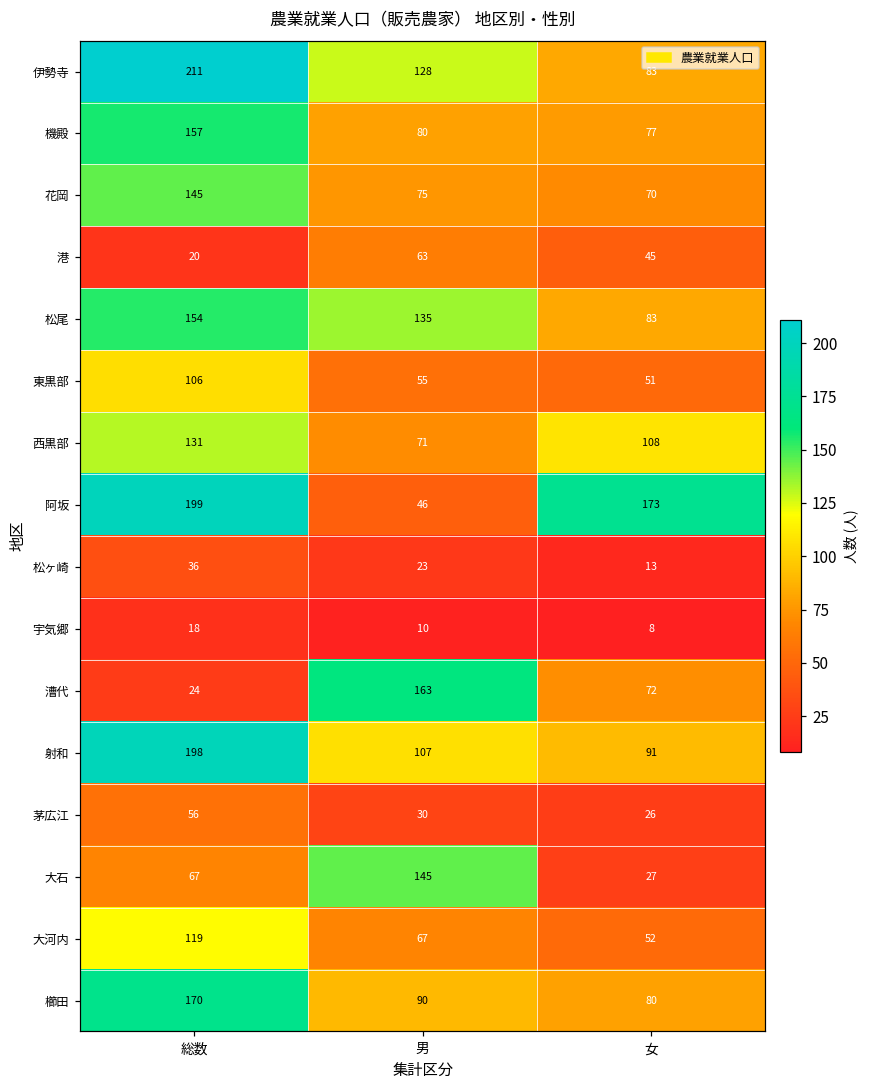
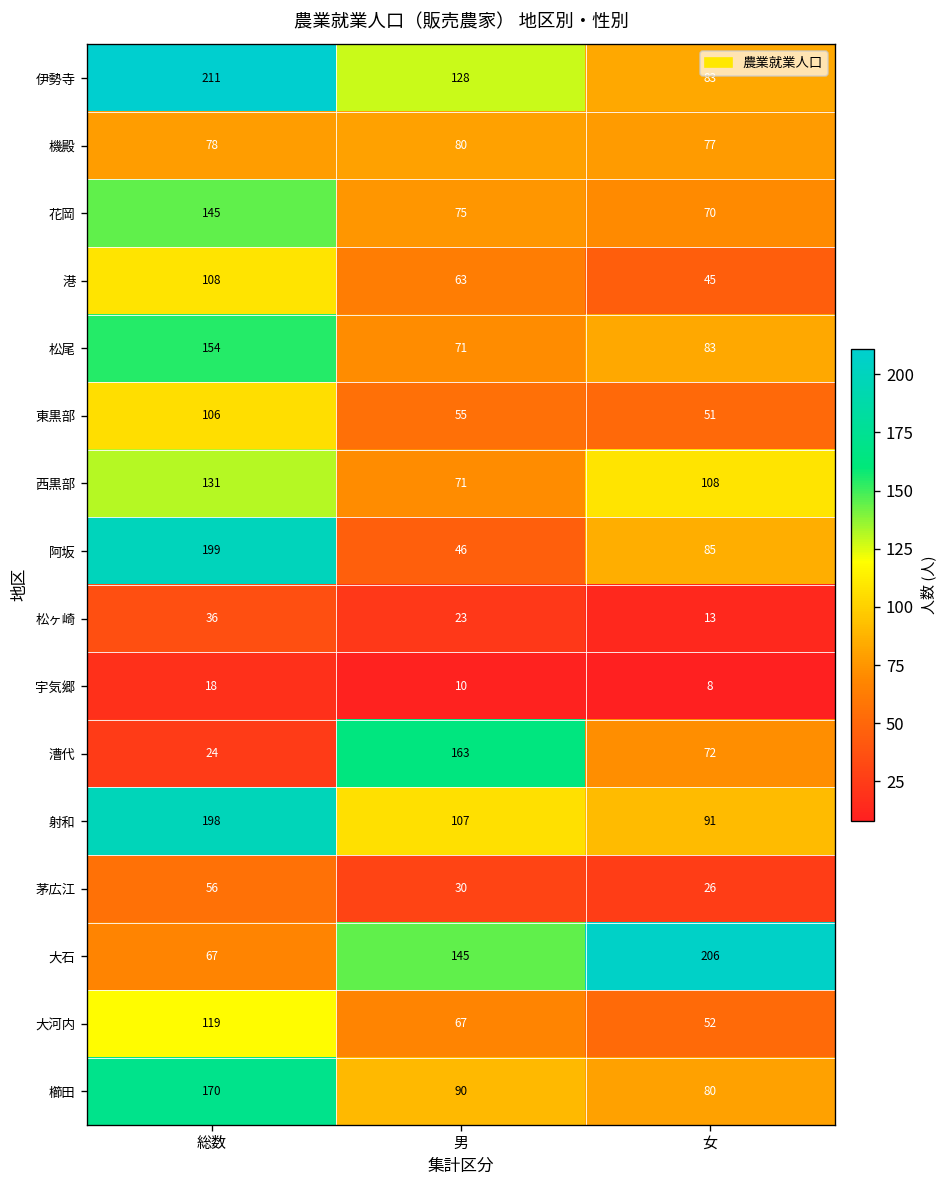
機殿, 総数: 157 -> 78
港, 総数: 20 -> 108
松尾, 男: 135 -> 71
阿坂, 女: 173 -> 85
大石, 女: 27 -> 206
